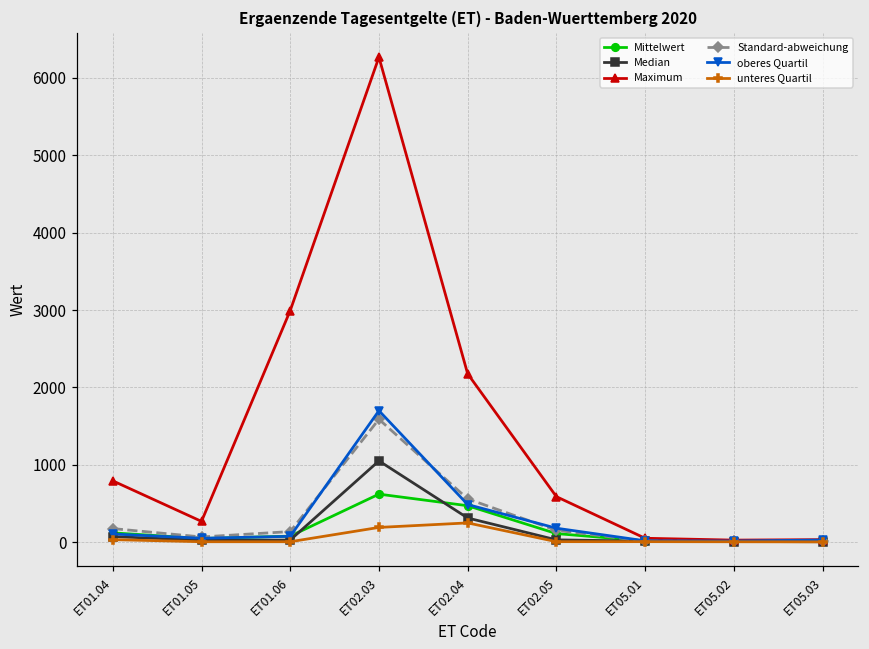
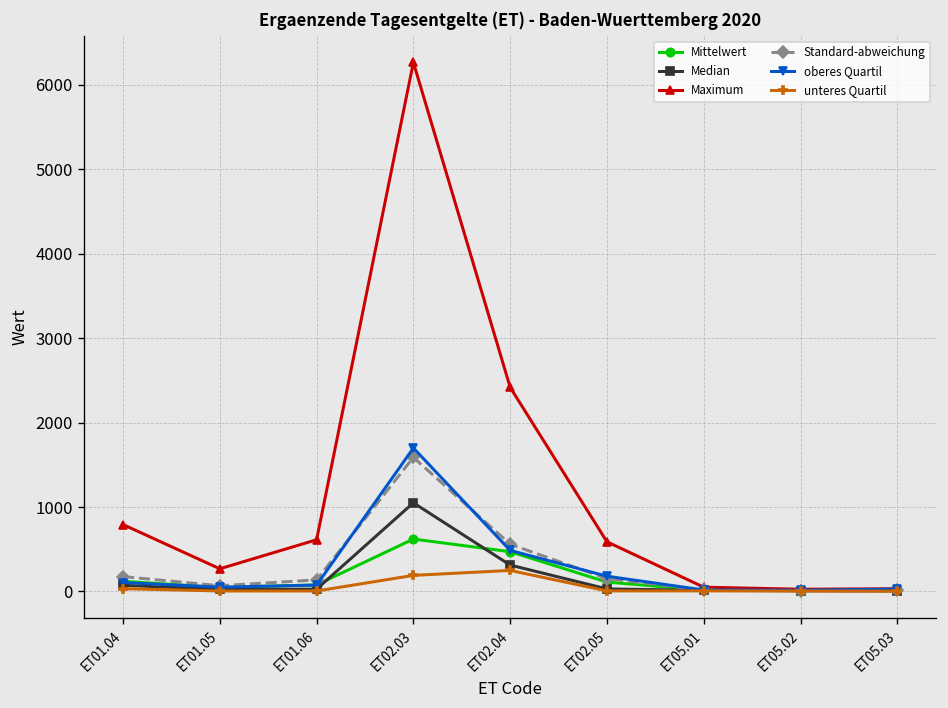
Maximum, ET01.06: 3000 -> 600
Maximum, ET02.04: 2200 -> 2400
